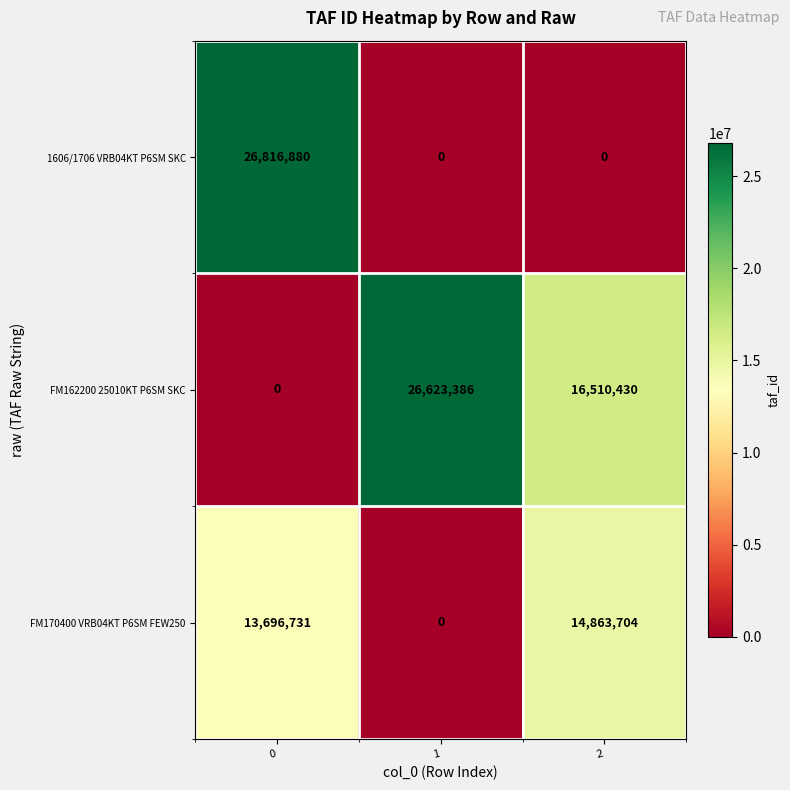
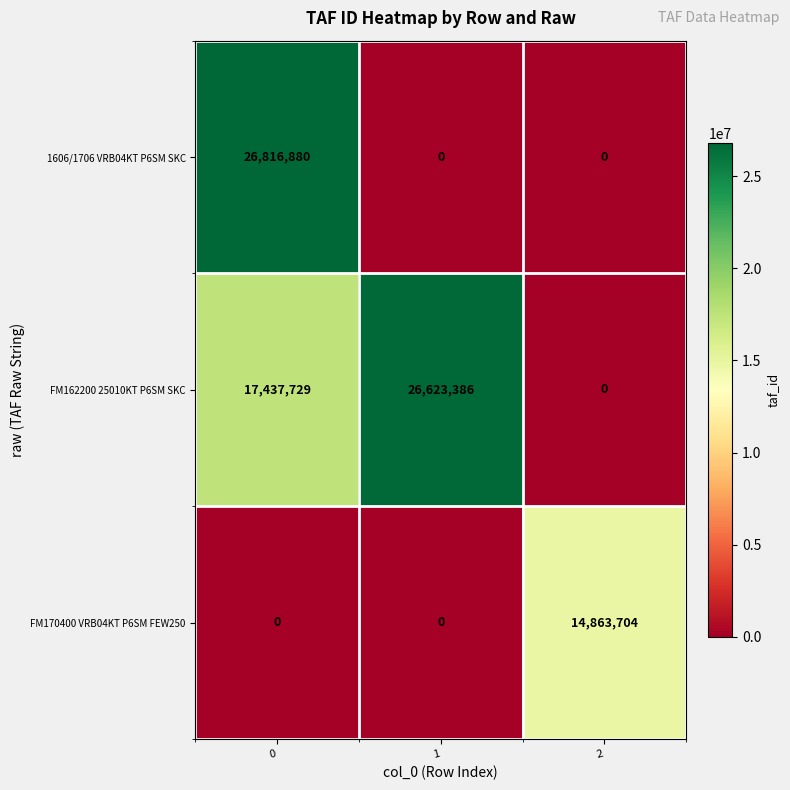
FM162200 25010KT P6SM SKC, 0: 0 -> 17,437,729
FM162200 25010KT P6SM SKC, 2: 16,510,430 -> 0
FM170400 VRB04KT P6SM FEW250, 0: 13,696,731 -> 0
